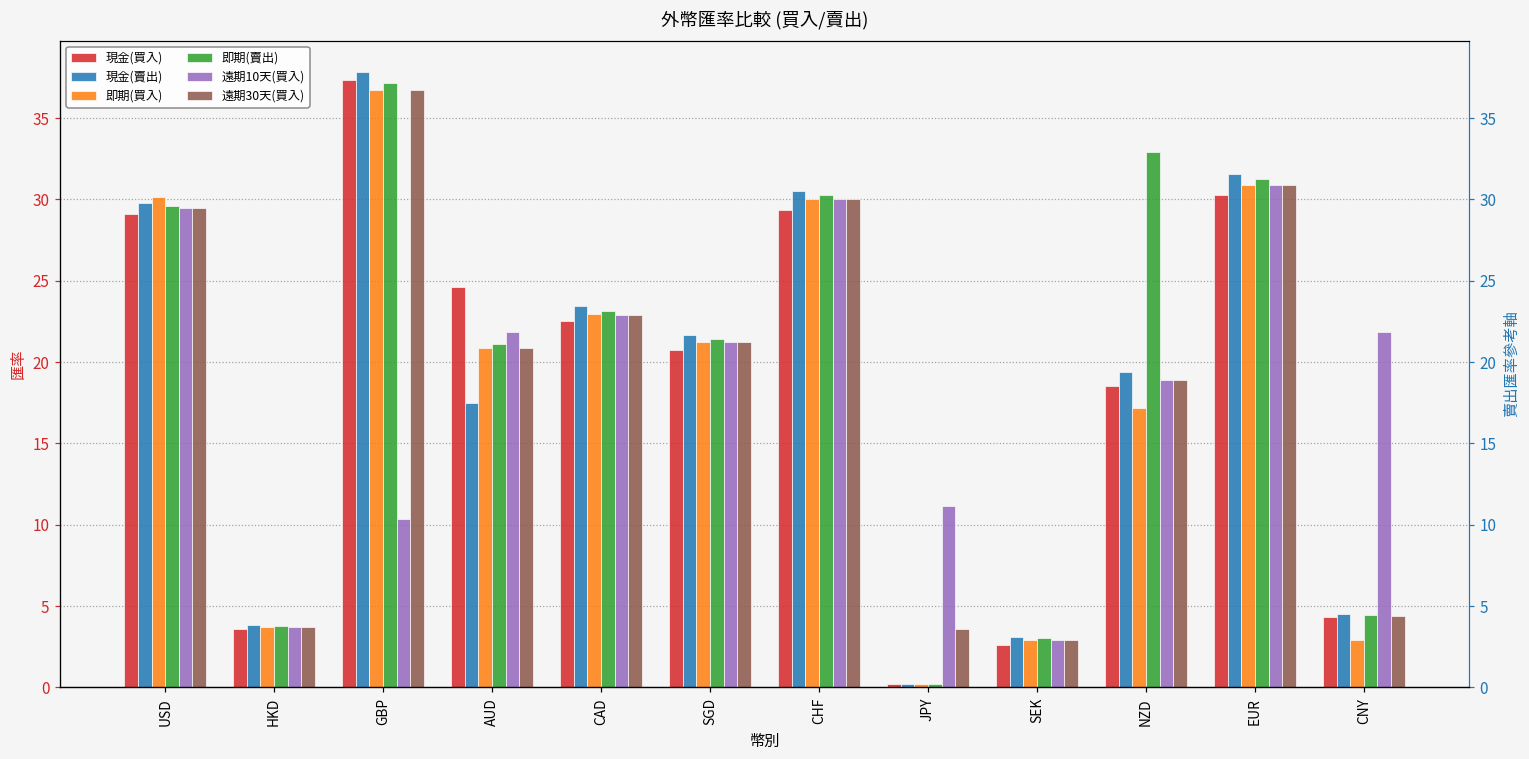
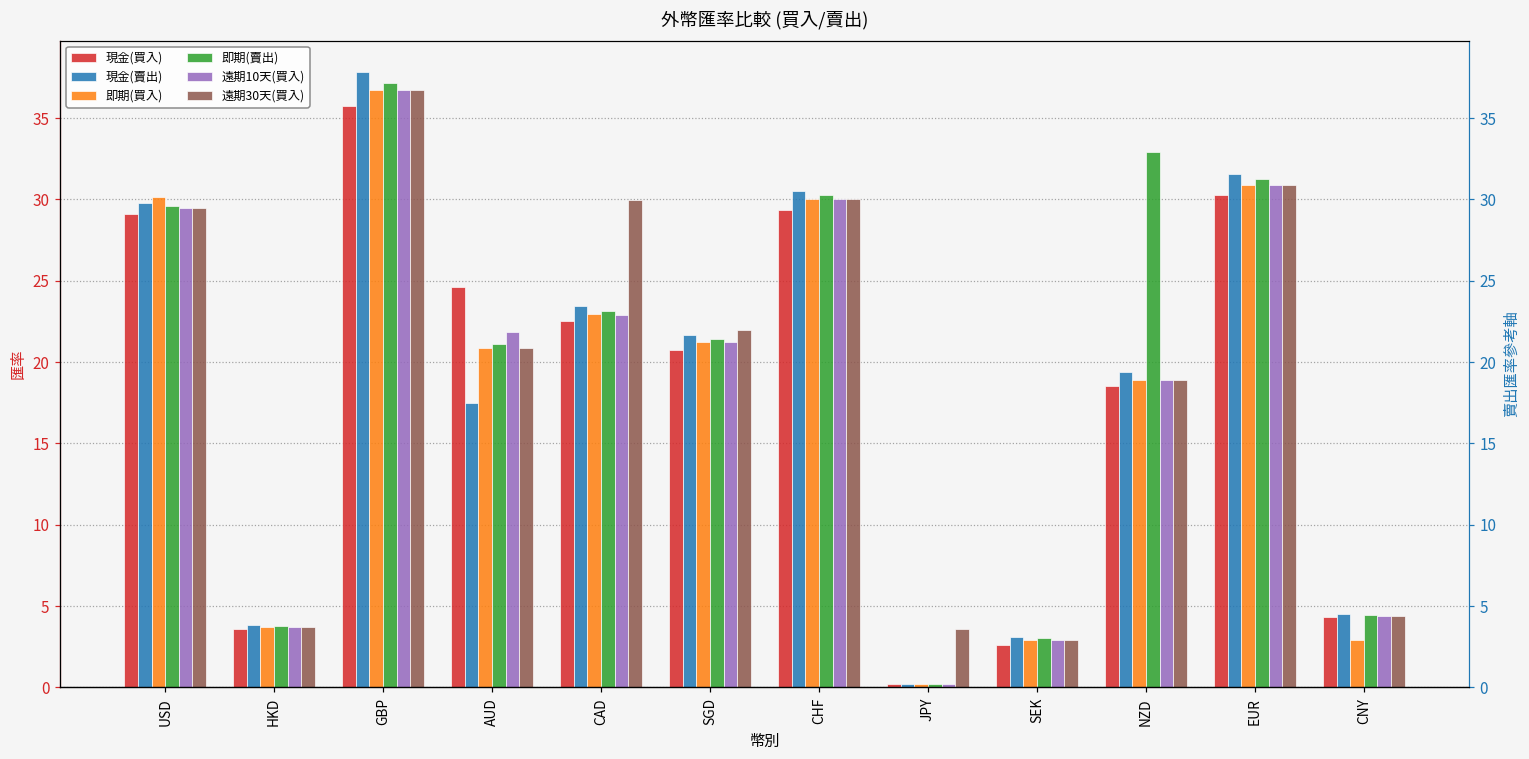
現金(買入), GBP: 37.3 -> 35.7
遠期10天(買入), GBP: 10.3 -> 36.7
遠期30天(買入), CAD: 22.9 -> 30.0
遠期30天(買入), SGD: 21.2 -> 22.0
遠期10天(買入), JPY: 11.2 -> 0.2
即期(買入), NZD: 17.2 -> 18.9
遠期10天(買入), CNY: 21.9 -> 4.4
